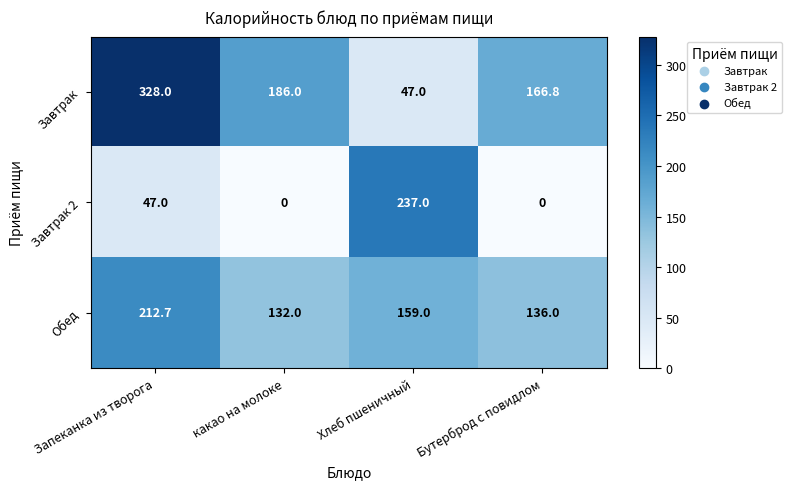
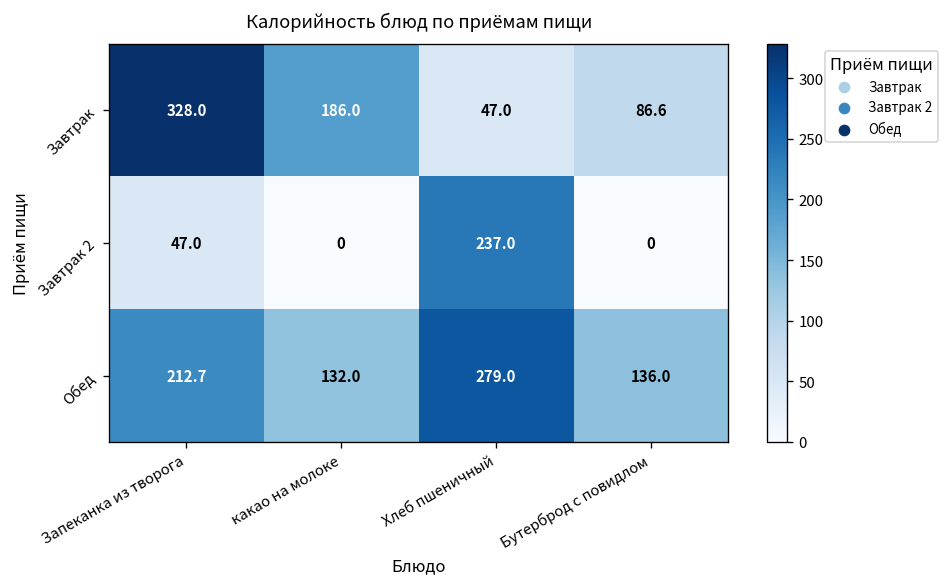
Завтрак, Бутерброд с повидлом: 166.8 -> 86.6
Обед, Хлеб пшеничный: 159.0 -> 279.0
